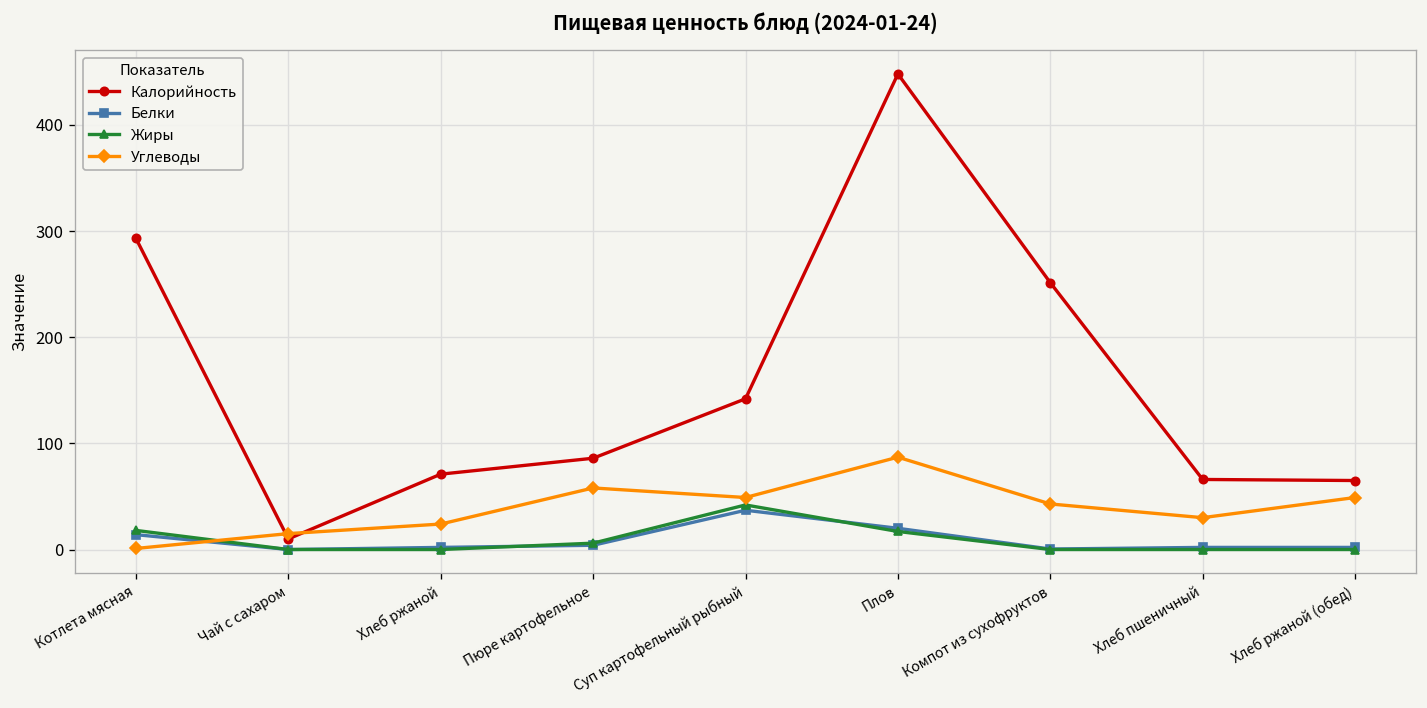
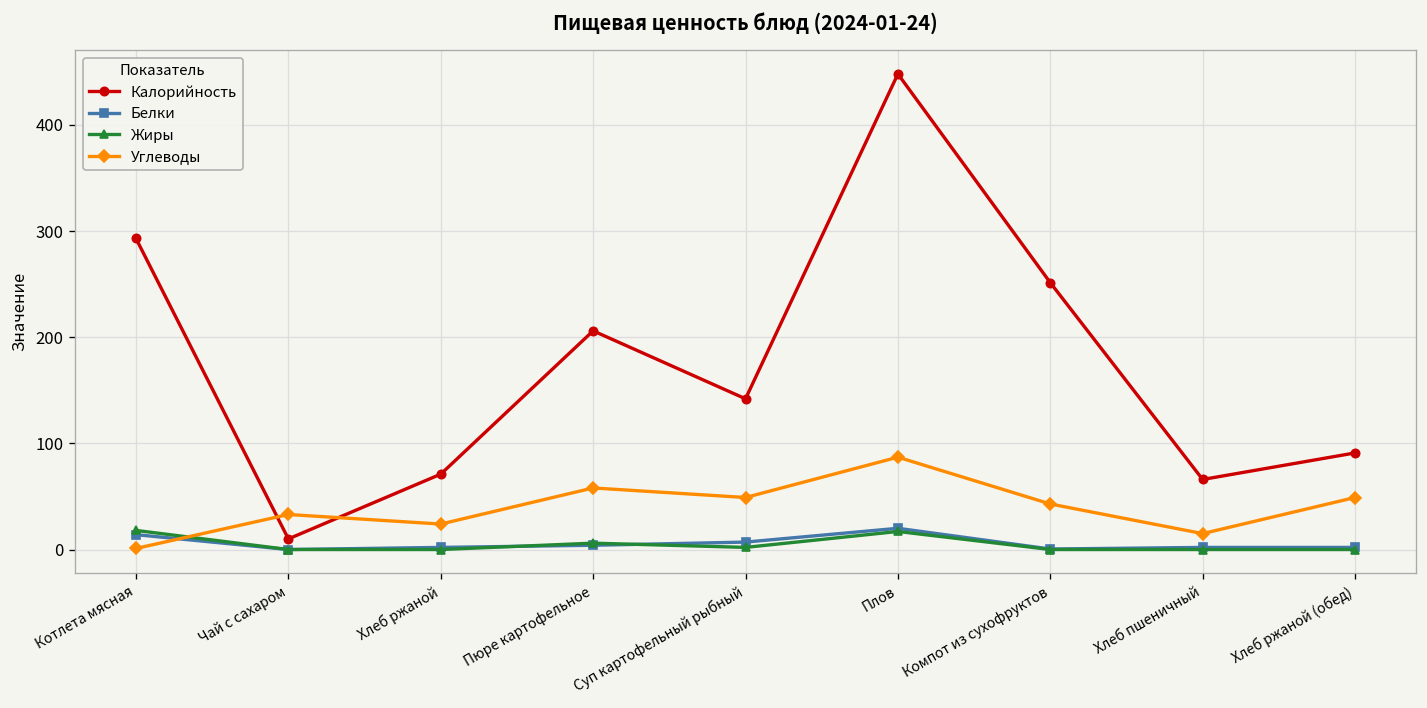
Углеводы, Чай с сахаром: 20 -> 30
Калорийность, Пюре картофельное: 90 -> 210
Белки, Суп картофельный рыбный: 40 -> 10
Жиры, Суп картофельный рыбный: 40 -> 0
Углеводы, Хлеб пшеничный: 30 -> 20
Калорийность, Хлеб ржаной (обед): 70 -> 90
